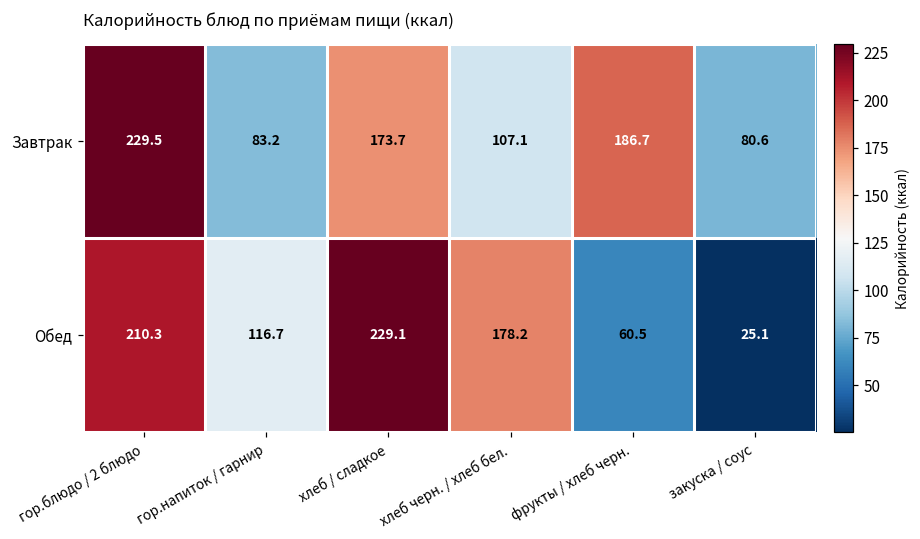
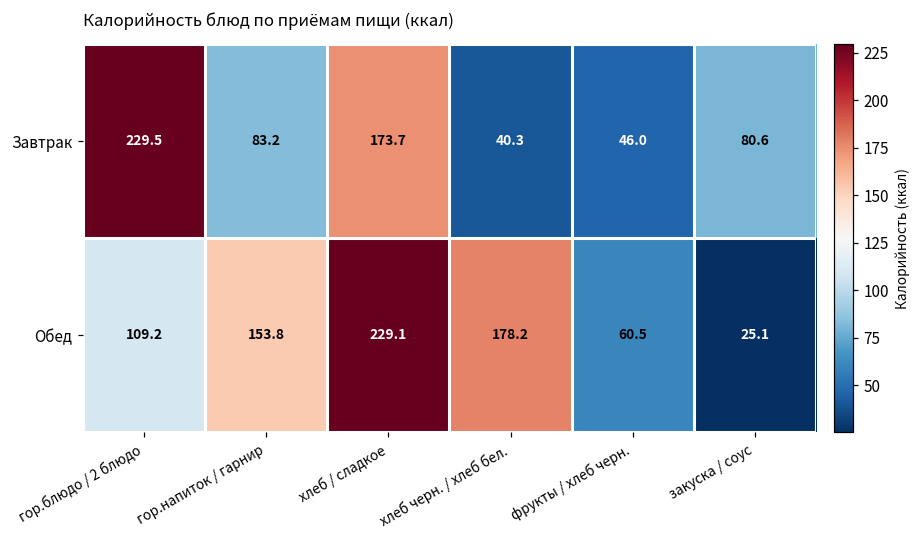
Завтрак, хлеб черн. / хлеб бел.: 107.1 -> 40.3
Завтрак, фрукты / хлеб черн.: 186.7 -> 46.0
Обед, гор.блюдо / 2 блюдо: 210.3 -> 109.2
Обед, гор.напиток / гарнир: 116.7 -> 153.8
